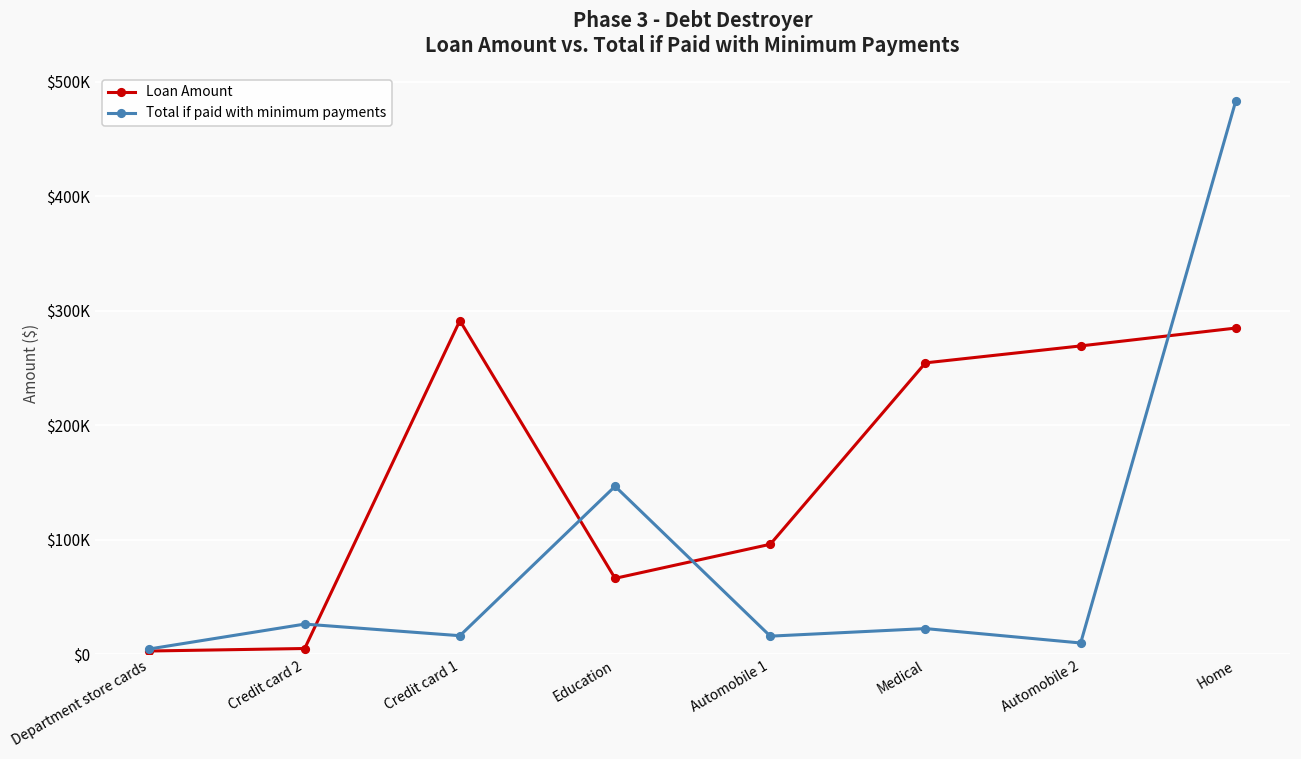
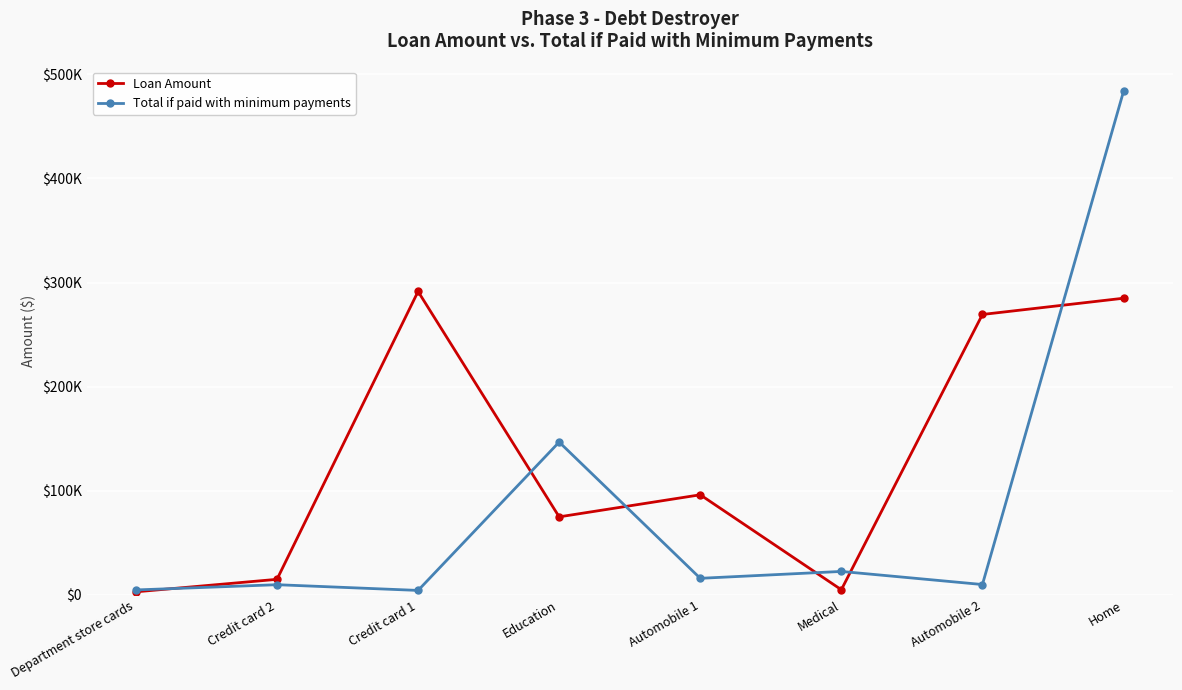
Loan Amount, Credit card 2: $5000 -> $15000
Total if paid with minimum payments, Credit card 2: $26000 -> $10000
Total if paid with minimum payments, Credit card 1: $16000 -> $4000
Loan Amount, Education: $66000 -> $75000
Loan Amount, Medical: $255000 -> $5000
